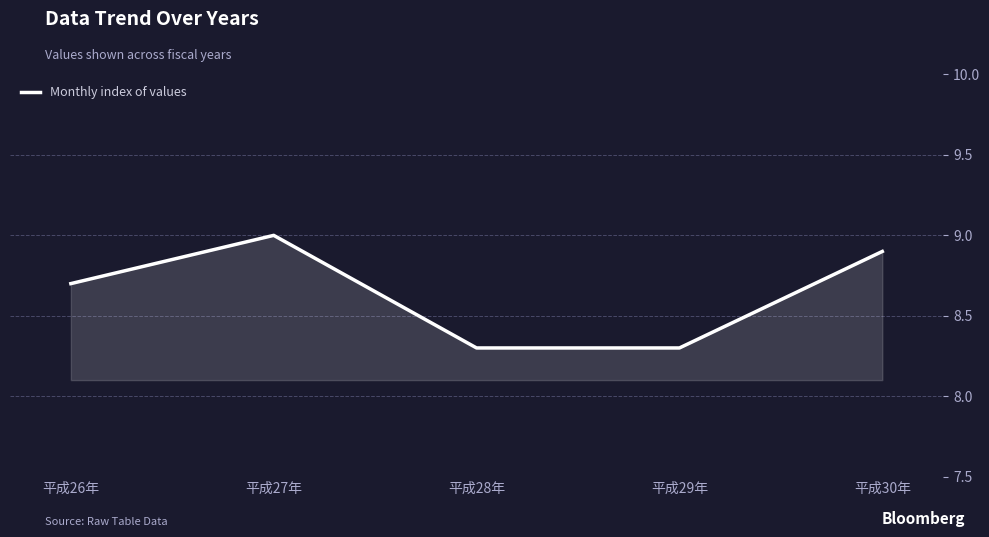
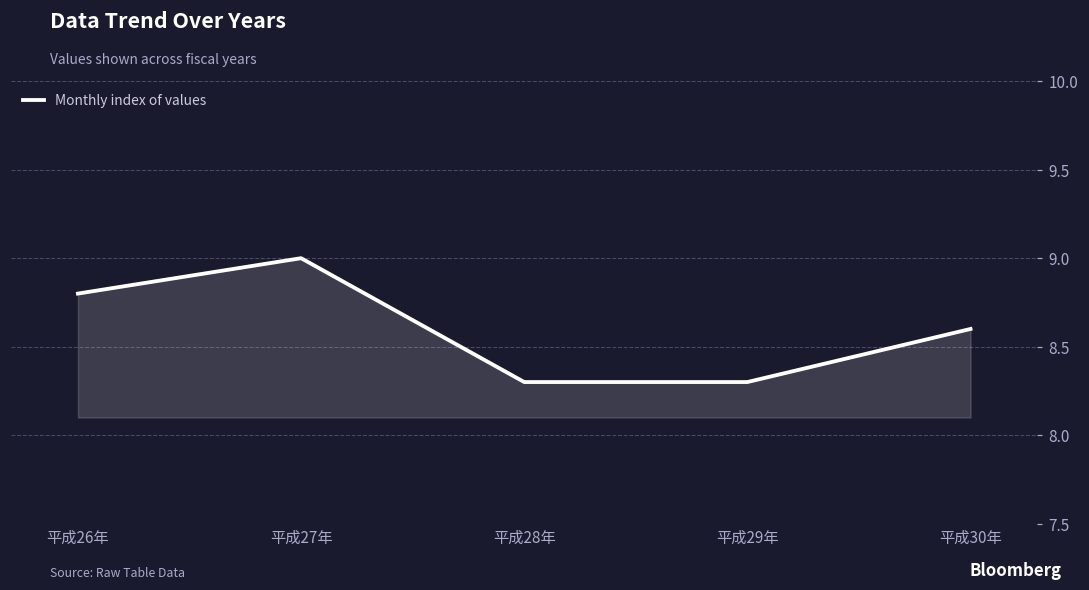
平成26年: 8.7 -> 8.8
平成30年: 8.9 -> 8.6
